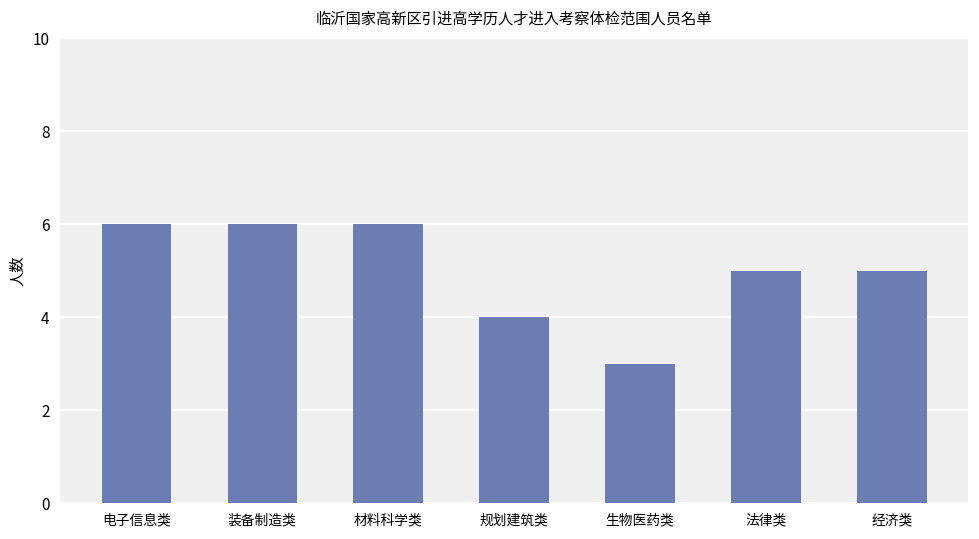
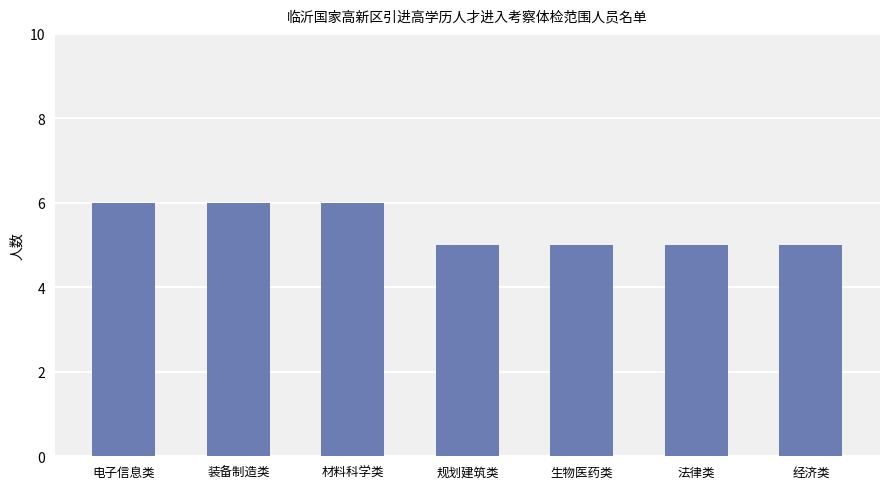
规划建筑类: 4 -> 5
生物医药类: 3 -> 5
